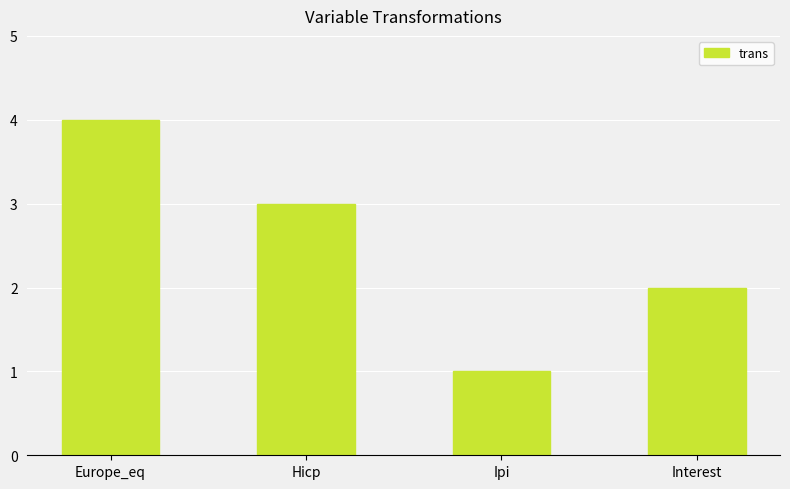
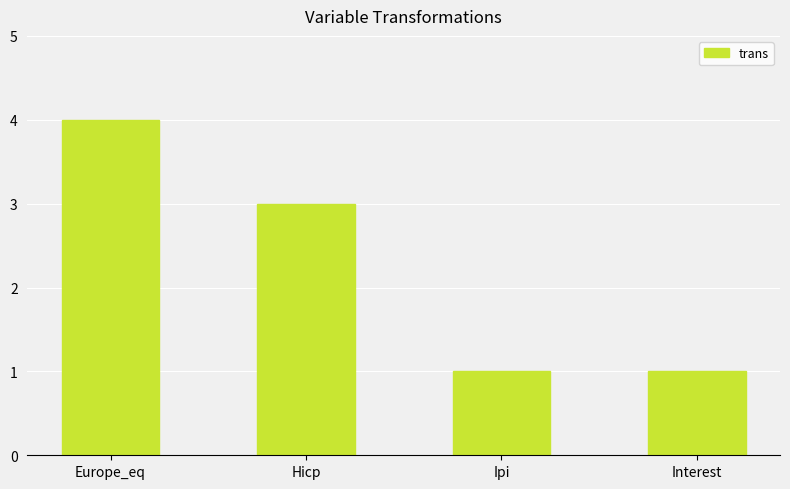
Interest: 2 -> 1
